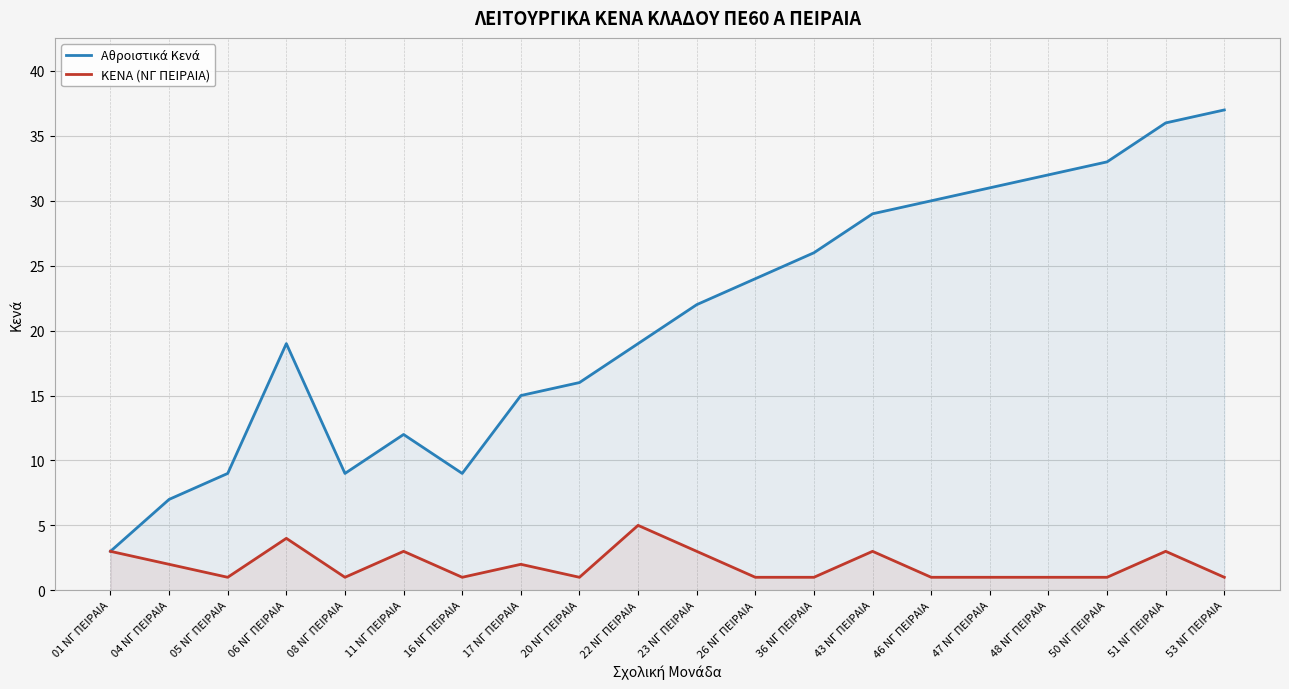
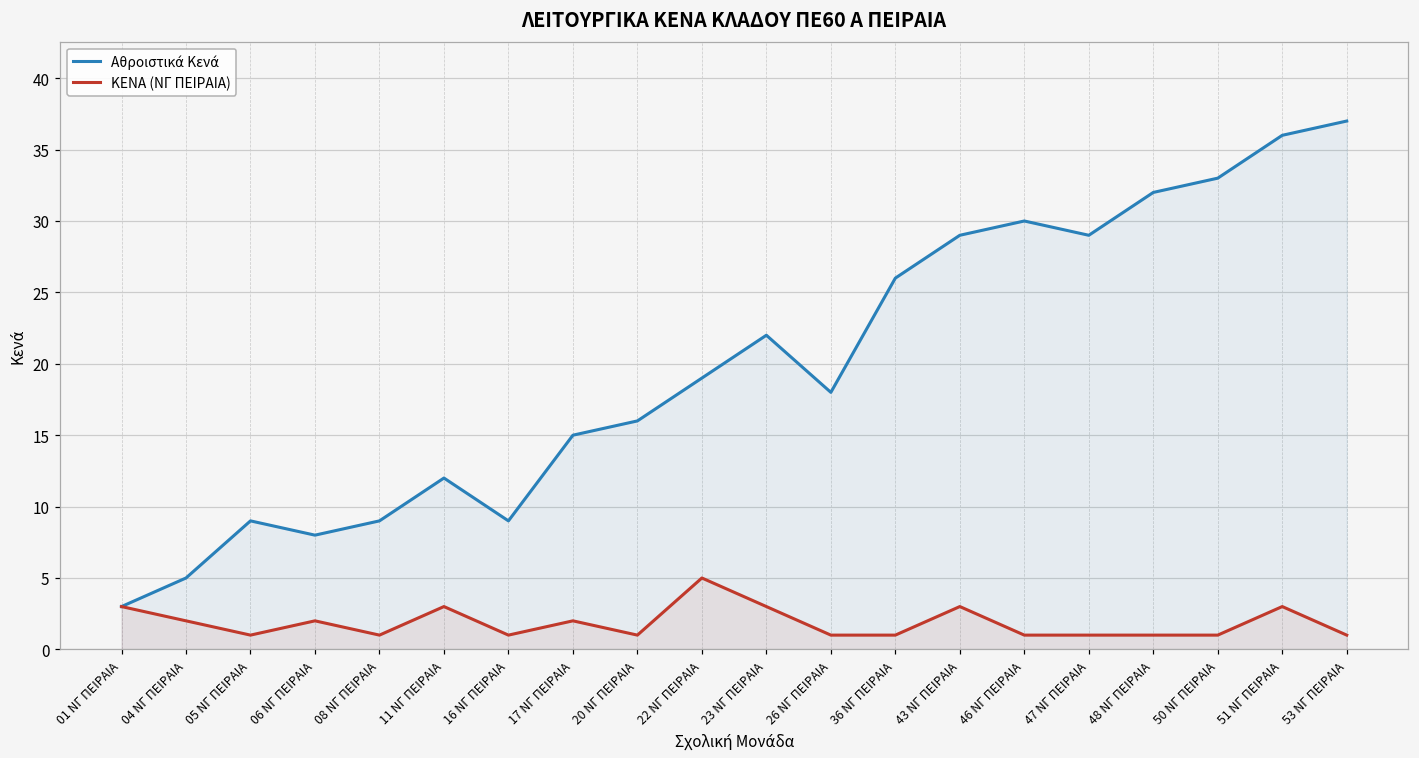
Αθροιστικά Κενά, 04 ΝΓ ΠΕΙΡΑΙΑ: 7 -> 5
Αθροιστικά Κενά, 06 ΝΓ ΠΕΙΡΑΙΑ: 19 -> 8
ΚΕΝΑ (ΝΓ ΠΕΙΡΑΙΑ), 06 ΝΓ ΠΕΙΡΑΙΑ: 4 -> 2
Αθροιστικά Κενά, 26 ΝΓ ΠΕΙΡΑΙΑ: 24 -> 18
Αθροιστικά Κενά, 47 ΝΓ ΠΕΙΡΑΙΑ: 31 -> 29
